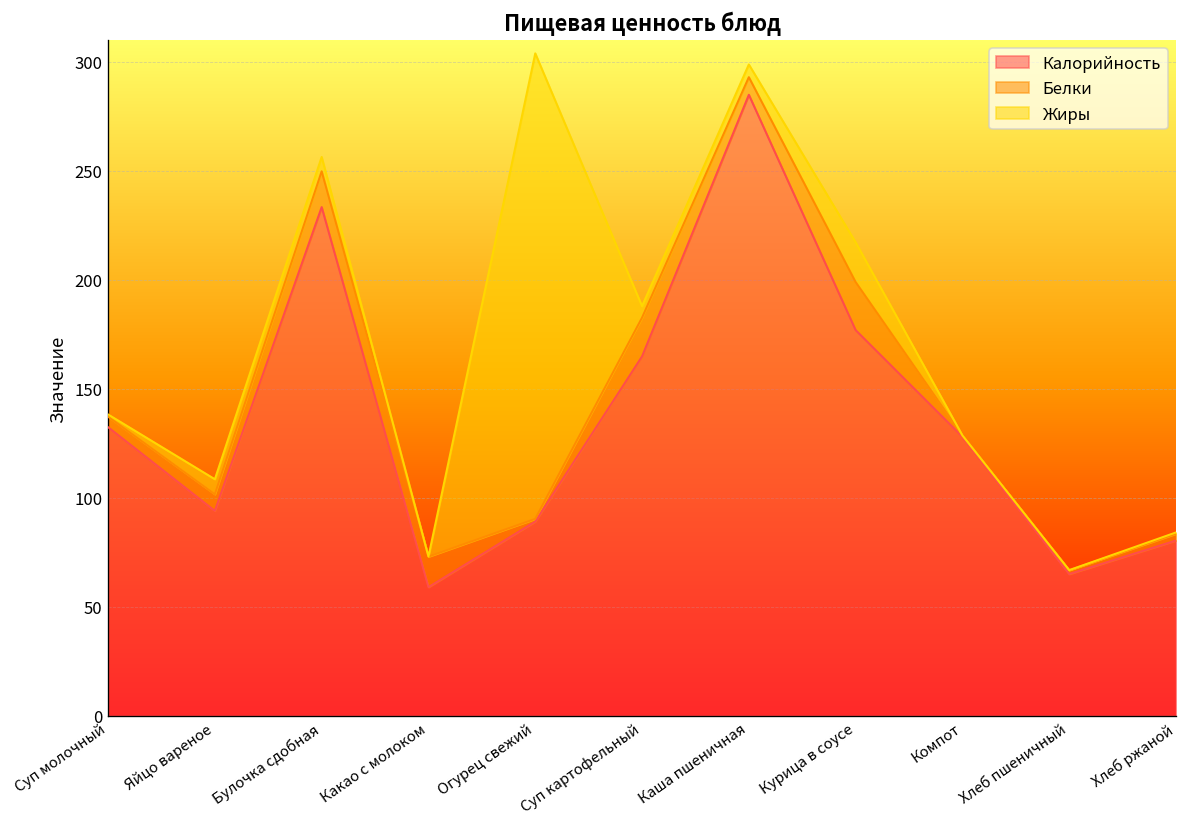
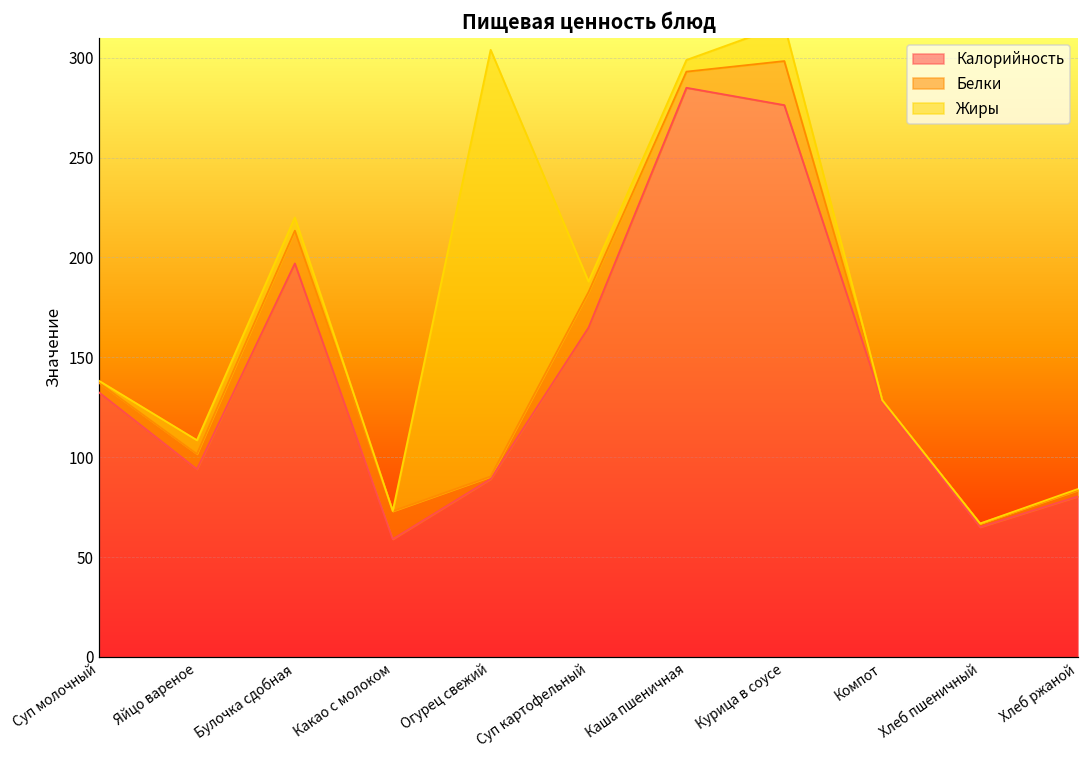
Калорийность, Булочка сдобная: 233 -> 197
Калорийность, Курица в соусе: 177 -> 276
